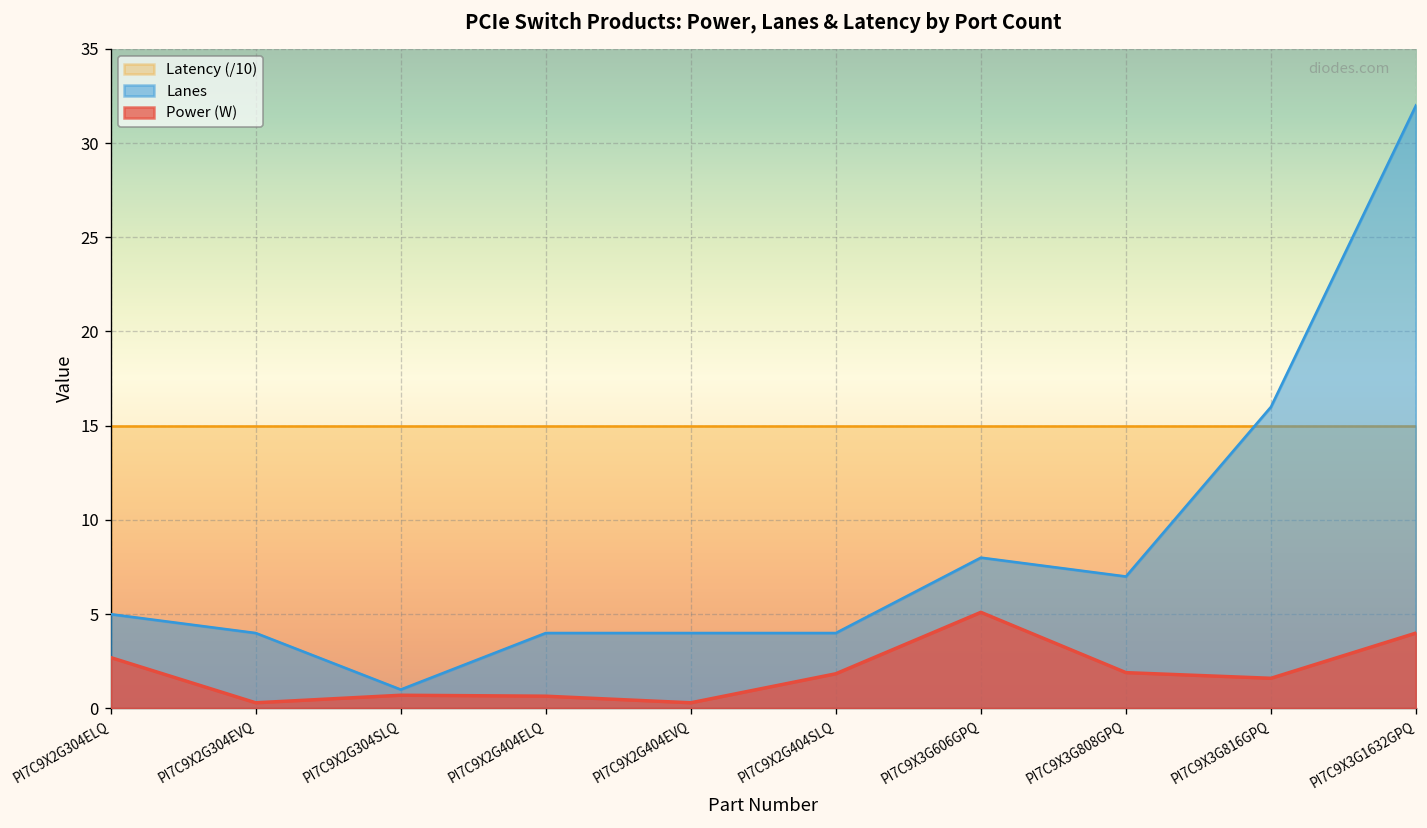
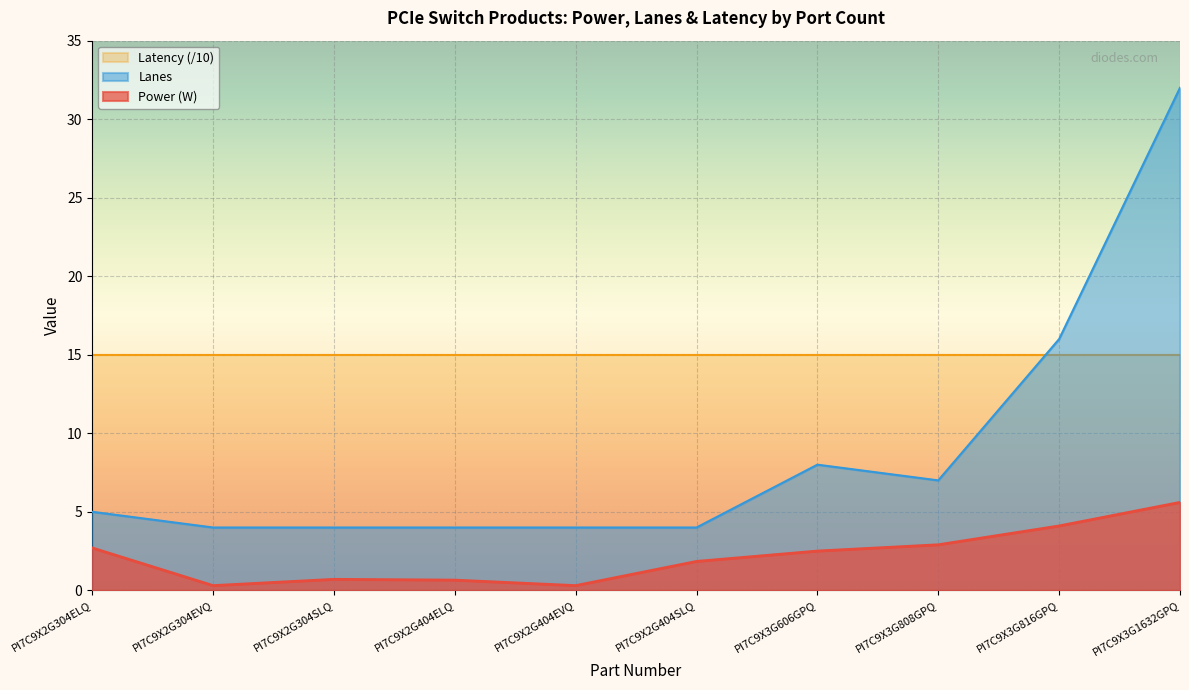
Lanes, PI7C9X2G304SLQ: 1 -> 4
Power (W), PI7C9X3G606GPQ: 5.1 -> 2.5
Power (W), PI7C9X3G808GPQ: 1.9 -> 2.9
Power (W), PI7C9X3G816GPQ: 1.6 -> 4.1
Power (W), PI7C9X3G1632GPQ: 4.0 -> 5.6
